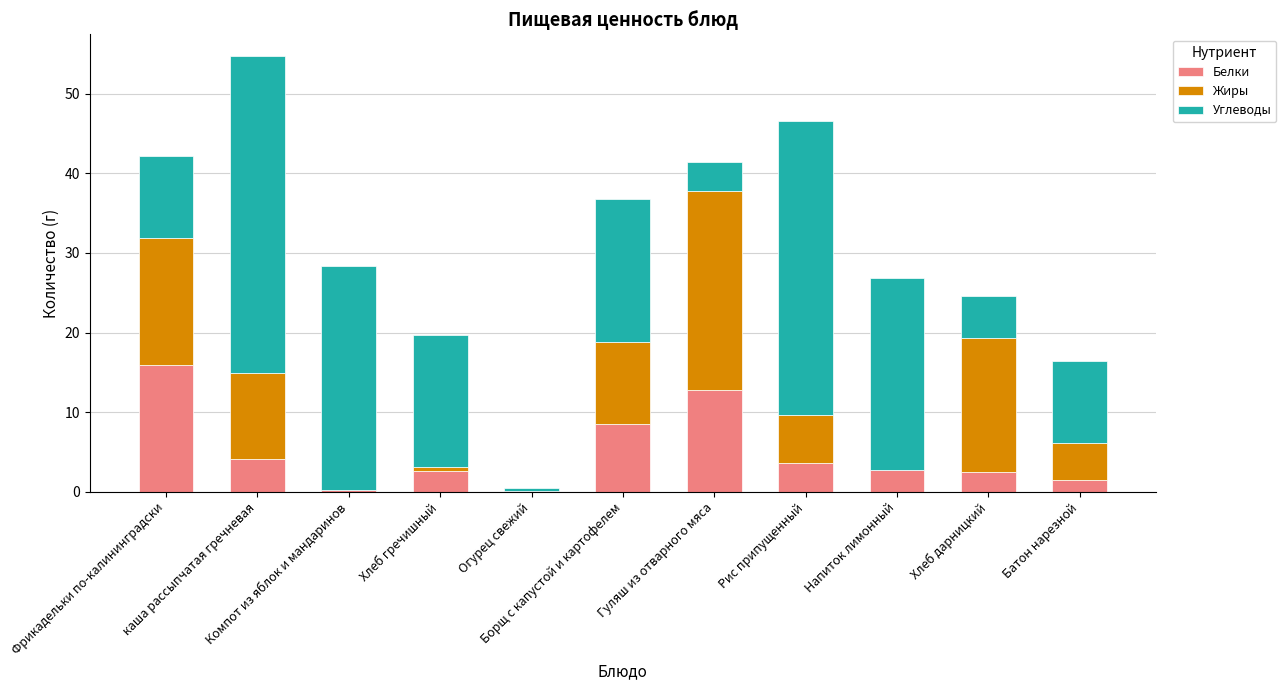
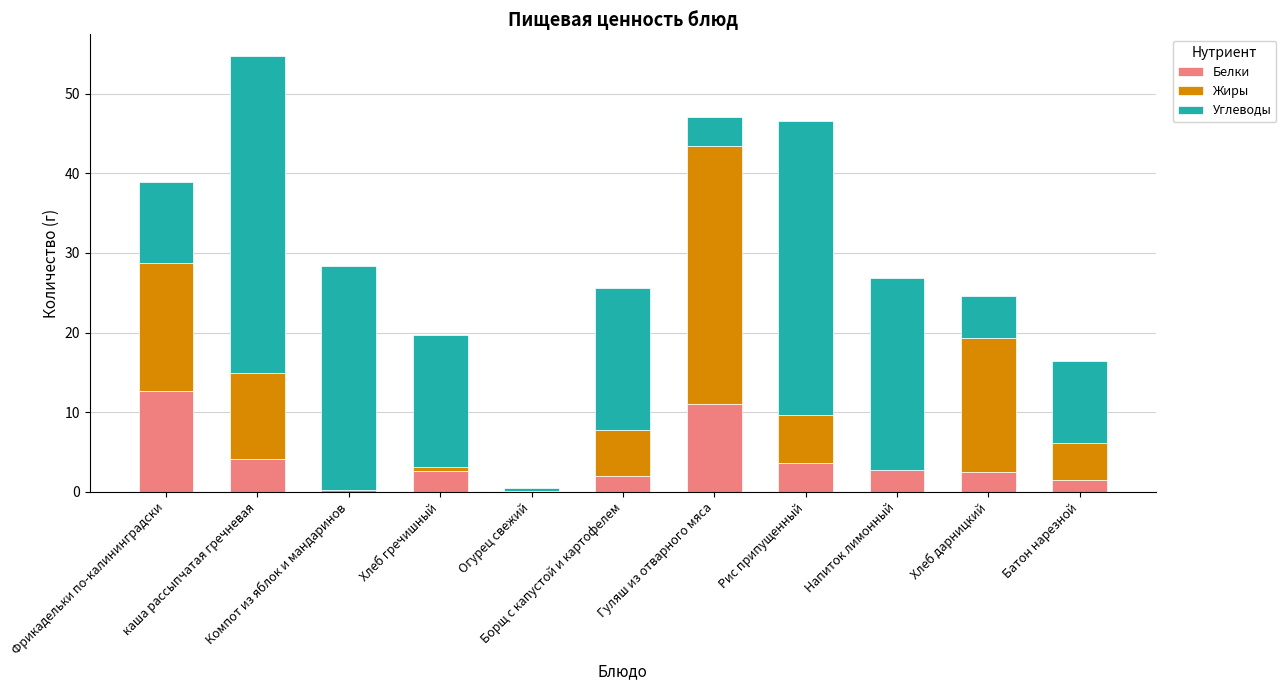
Белки, Фрикадельки по-калининградски: 16 -> 13
Белки, Борщ с капустой и картофелем: 8 -> 2
Жиры, Борщ с капустой и картофелем: 10 -> 6
Белки, Гуляш из отварного мяса: 13 -> 11
Жиры, Гуляш из отварного мяса: 25 -> 32
